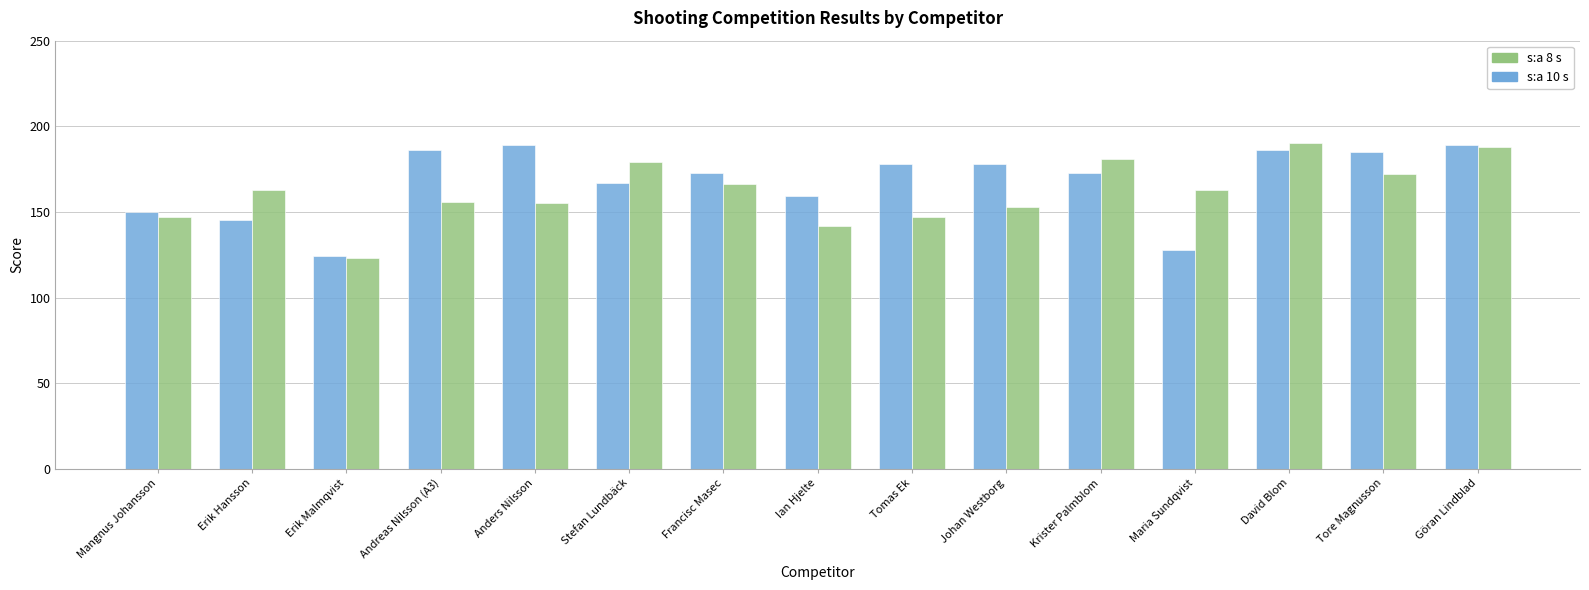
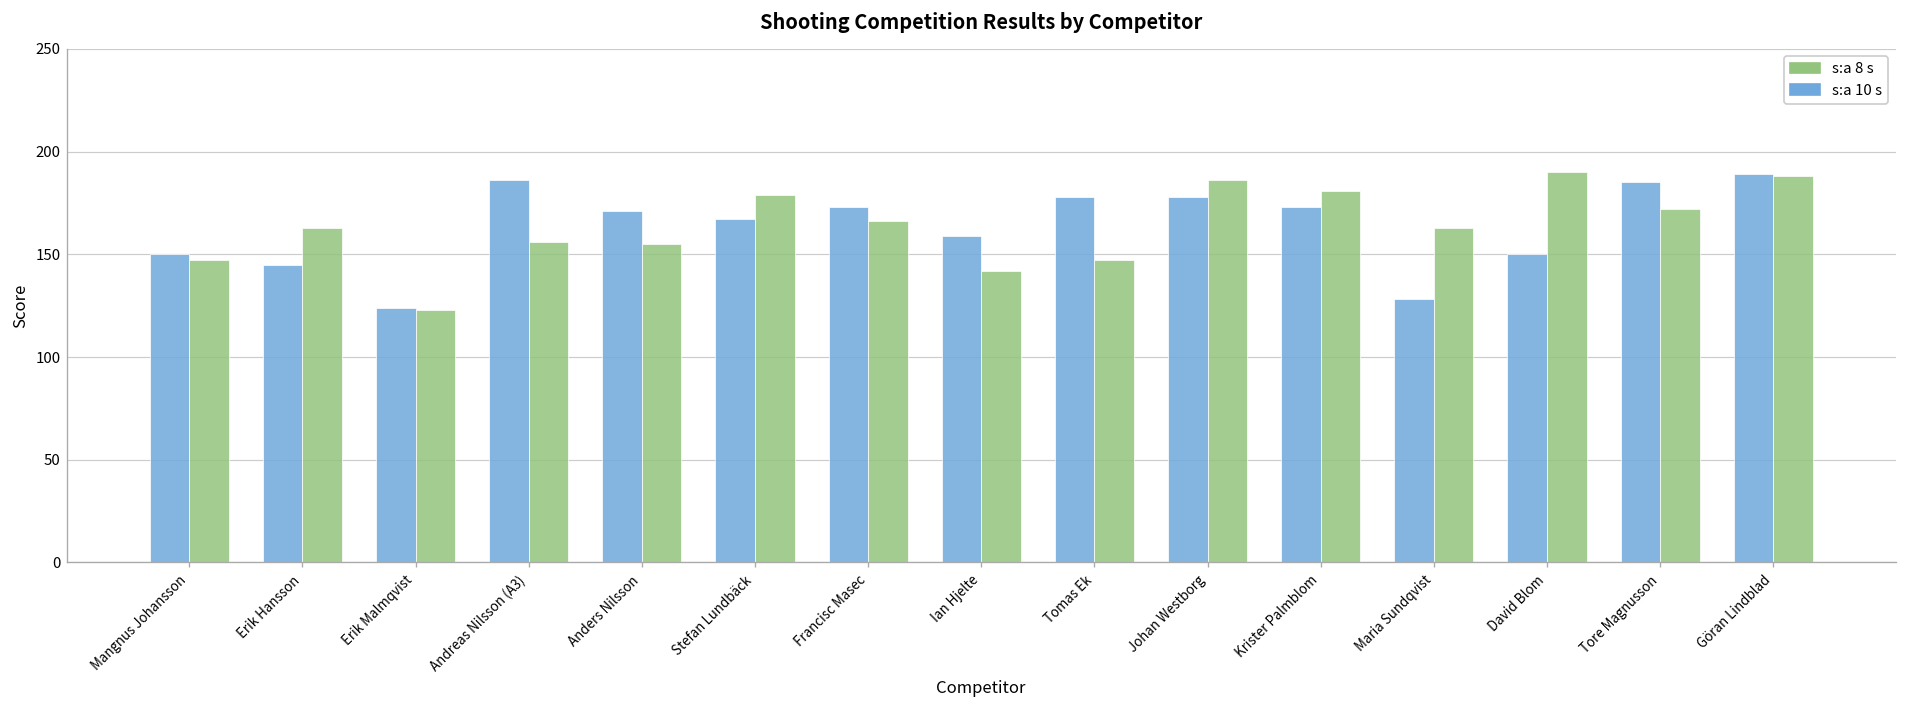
s:a 10 s, Anders Nilsson: 189 -> 171
s:a 8 s, Johan Westborg: 153 -> 186
s:a 10 s, David Blom: 186 -> 150
